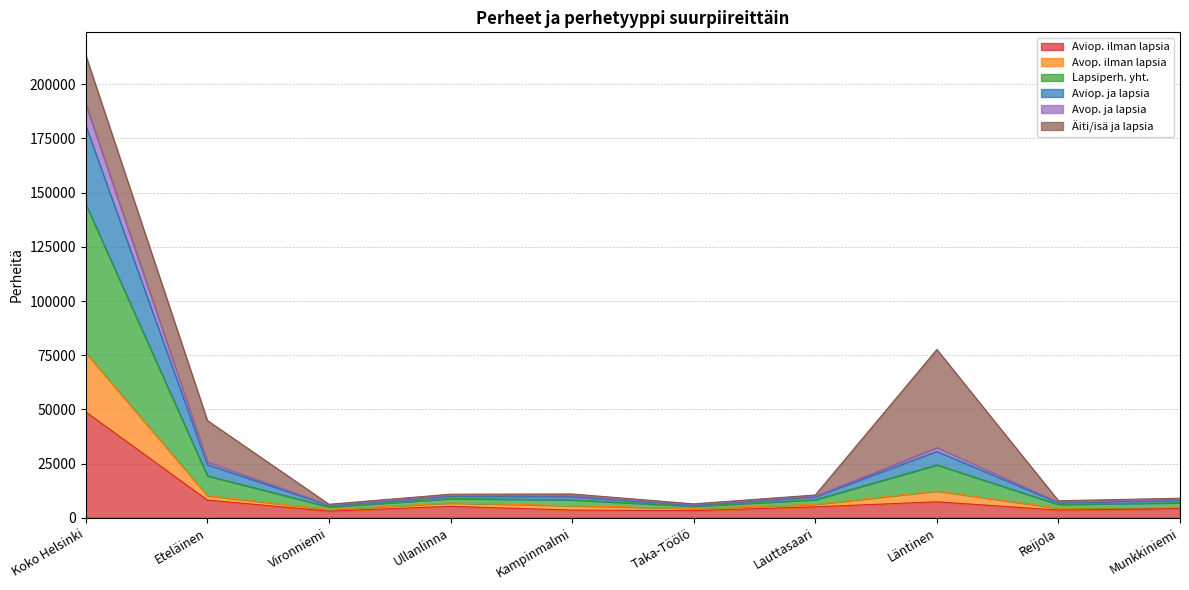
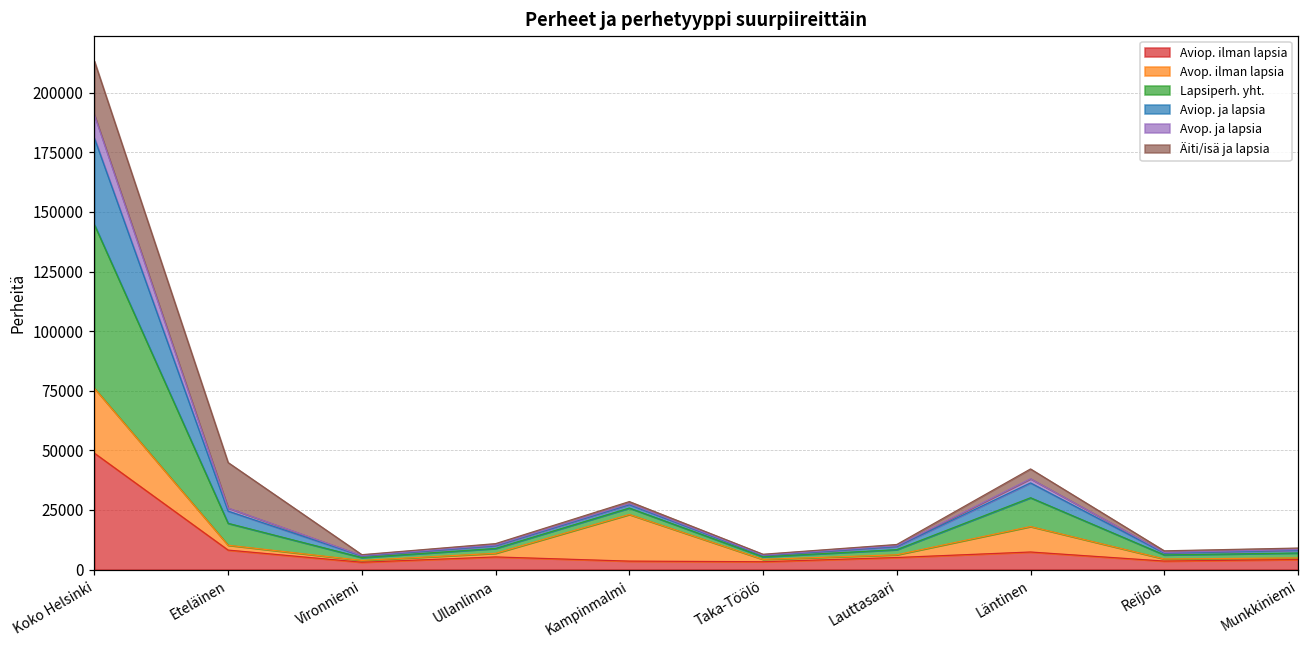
Avop. ilman lapsia, Kampinmalmi: 2000 -> 20000
Avop. ilman lapsia, Läntinen: 5000 -> 11000
Äiti/isä ja lapsia, Läntinen: 45000 -> 4000
